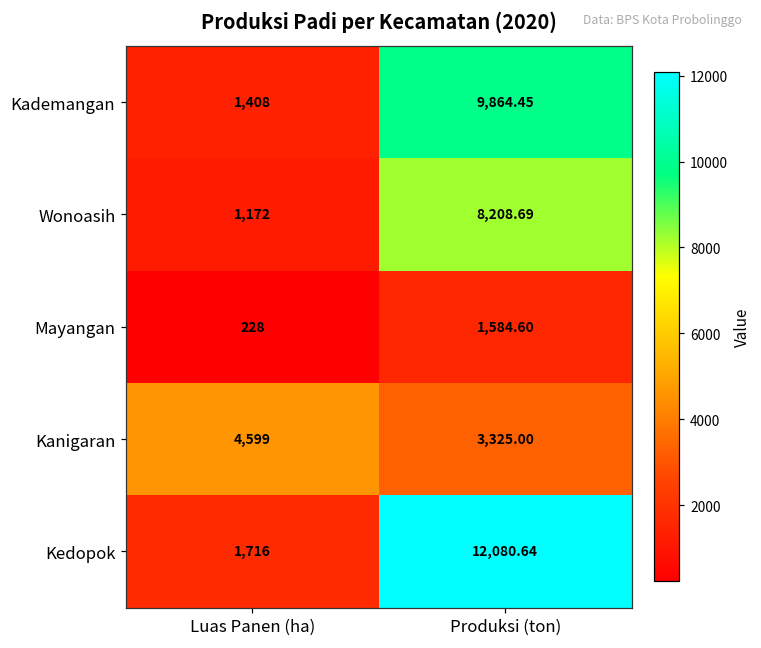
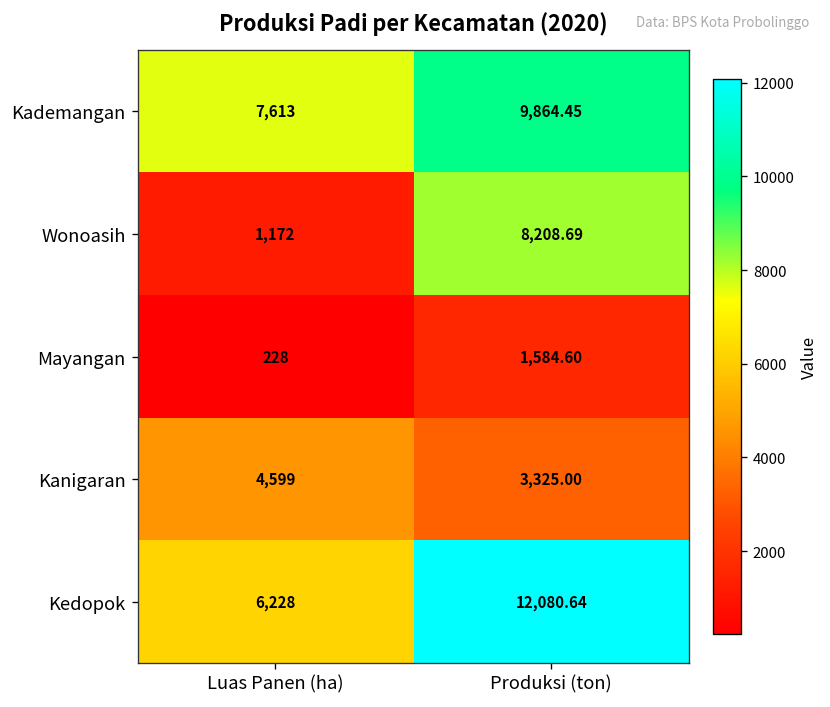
Kademangan, Luas Panen (ha): 1,408 -> 7,613
Kedopok, Luas Panen (ha): 1,716 -> 6,228
